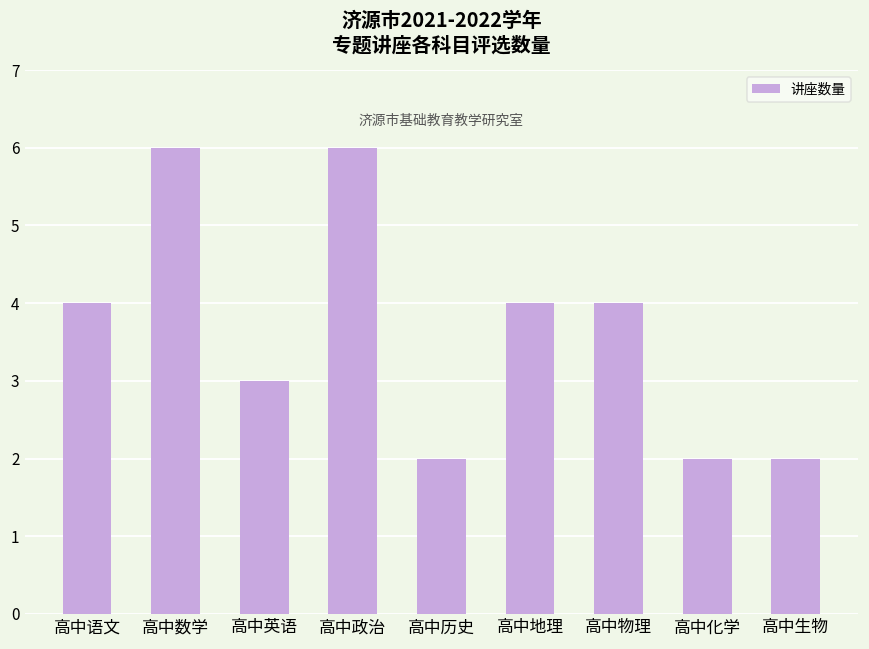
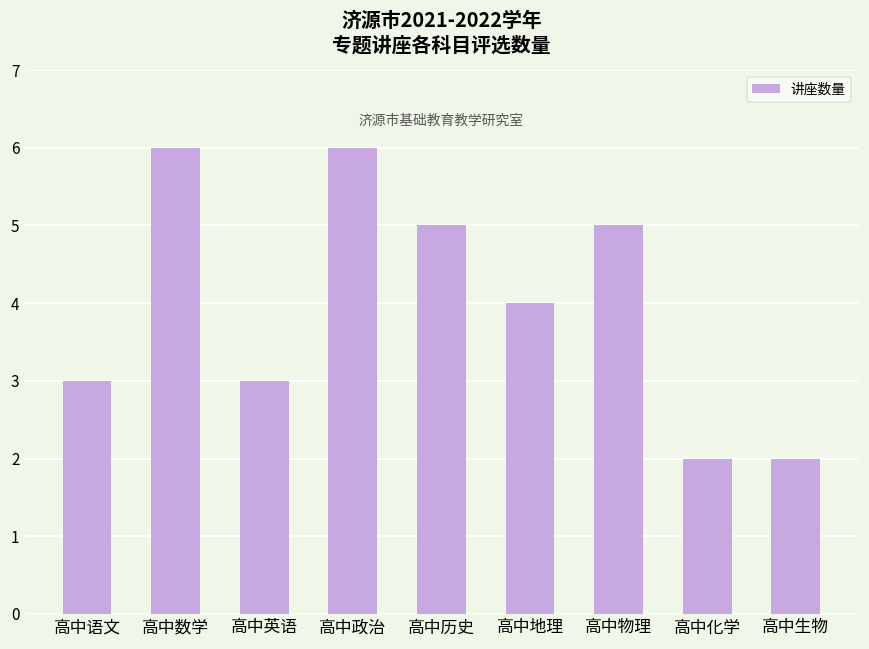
高中语文: 4 -> 3
高中历史: 2 -> 5
高中物理: 4 -> 5
